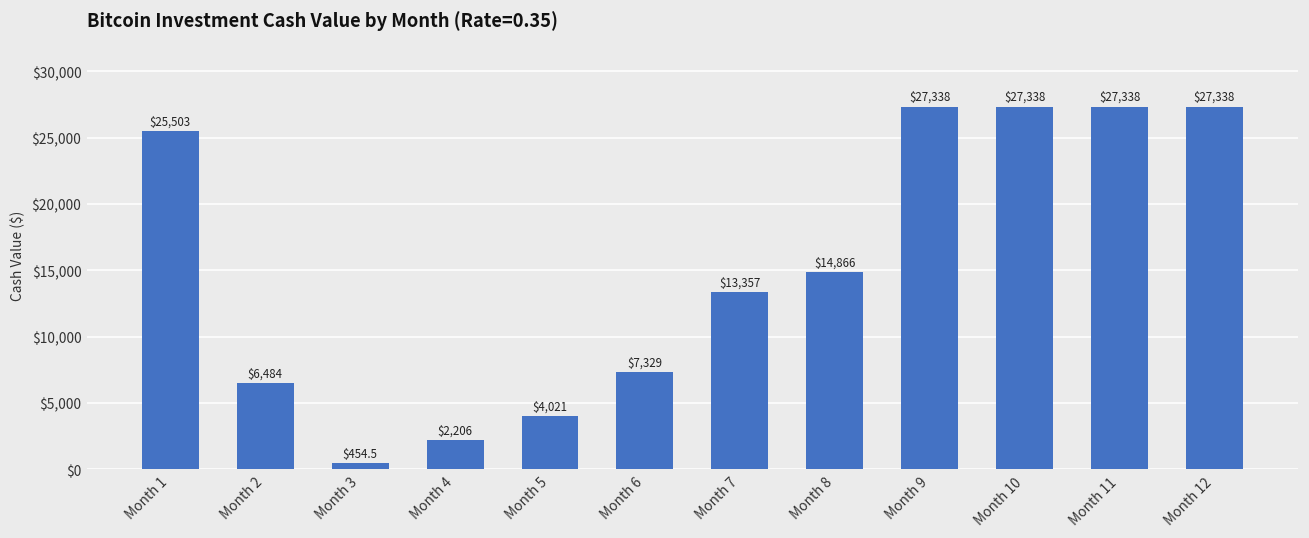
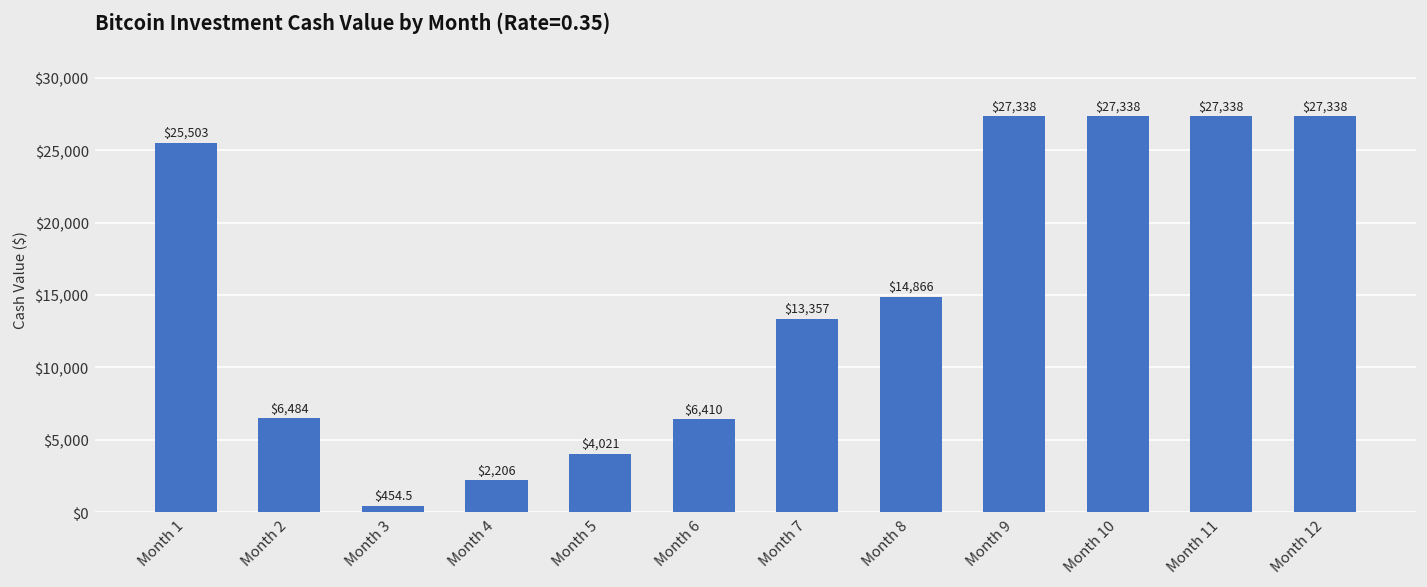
Month 6: $7,329 -> $6,410
